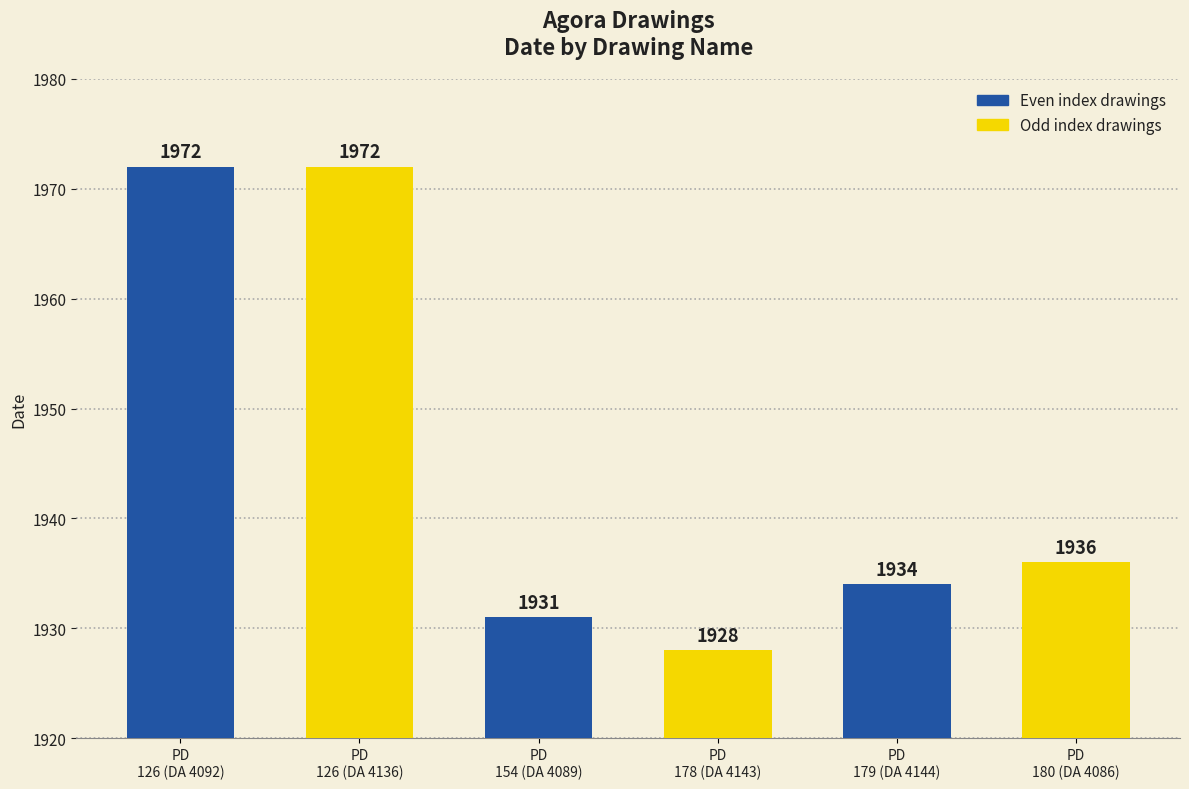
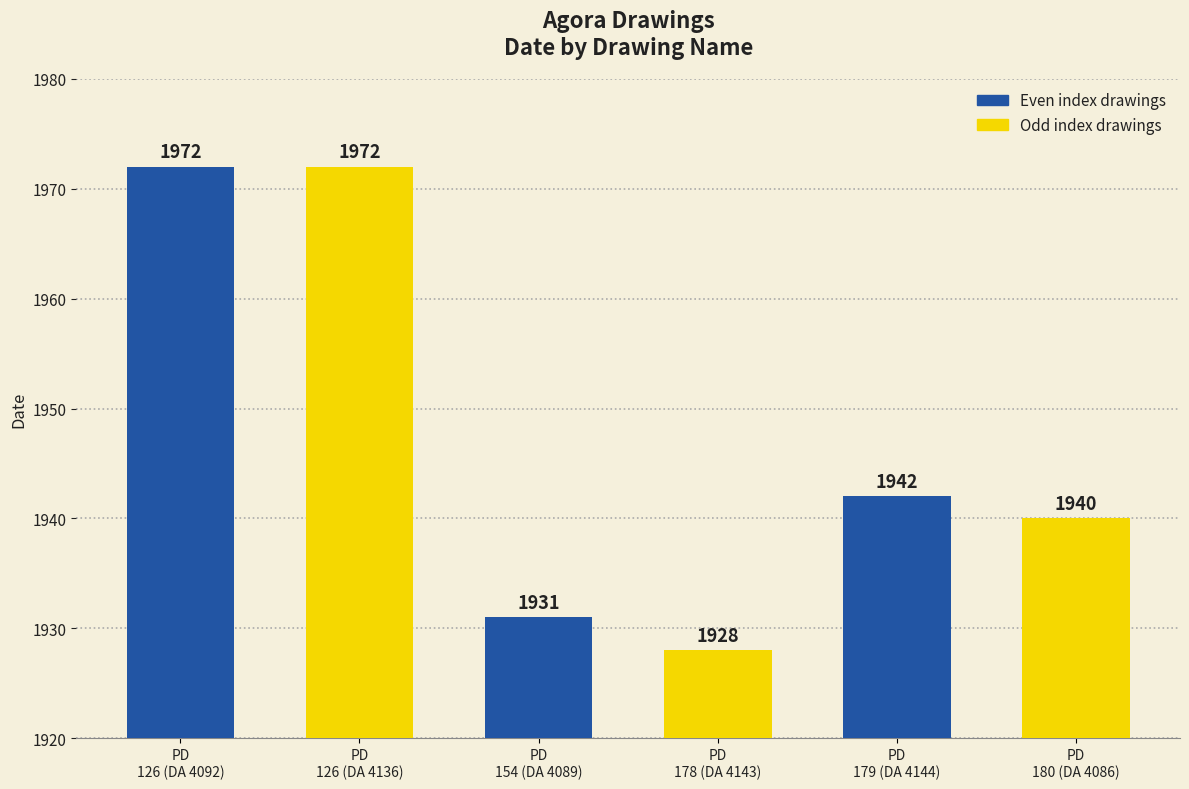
PD 179 (DA 4144): 1934 -> 1942
PD 180 (DA 4086): 1936 -> 1940
